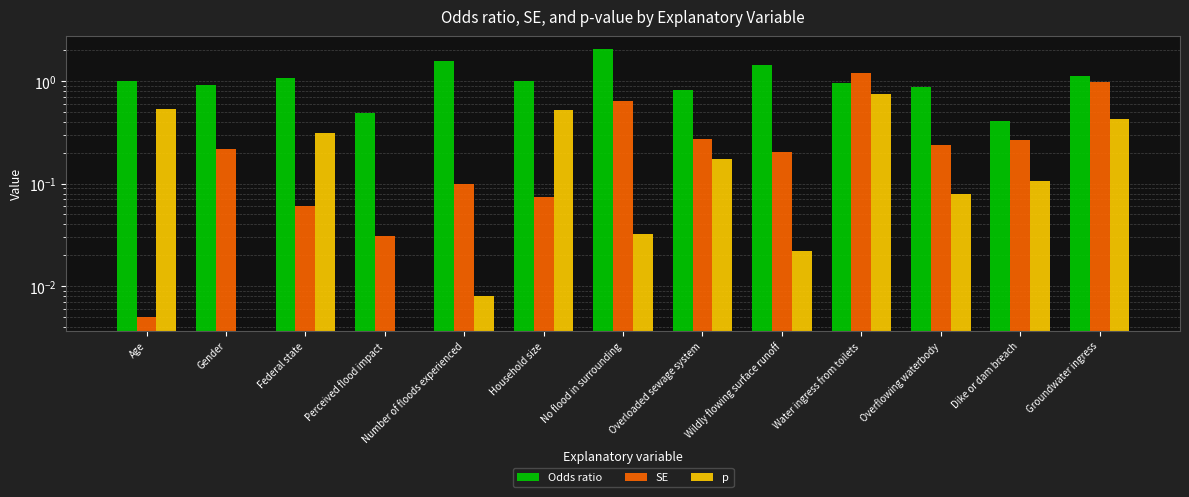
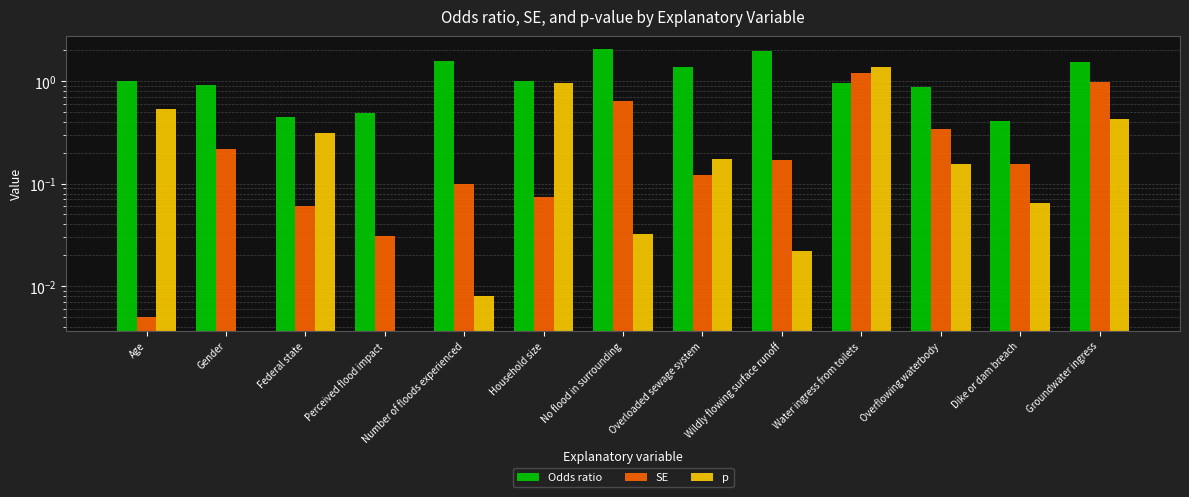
Odds ratio, Federal state: 1.1 -> 0.4
p, Household size: 0.5 -> 1.0
Odds ratio, Overloaded sewage system: 0.8 -> 1.4
SE, Overloaded sewage system: 0.27 -> 0.12
Odds ratio, Wildly flowing surface runoff: 1.4 -> 2.0
SE, Wildly flowing surface runoff: 0.20 -> 0.17
p, Water ingress from toilets: 0.8 -> 1.4
SE, Overflowing waterbody: 0.24 -> 0.34
p, Overflowing waterbody: 0.08 -> 0.16
SE, Dike or dam breach: 0.26 -> 0.16
p, Dike or dam breach: 0.11 -> 0.07
Odds ratio, Groundwater ingress: 1.1 -> 1.5
